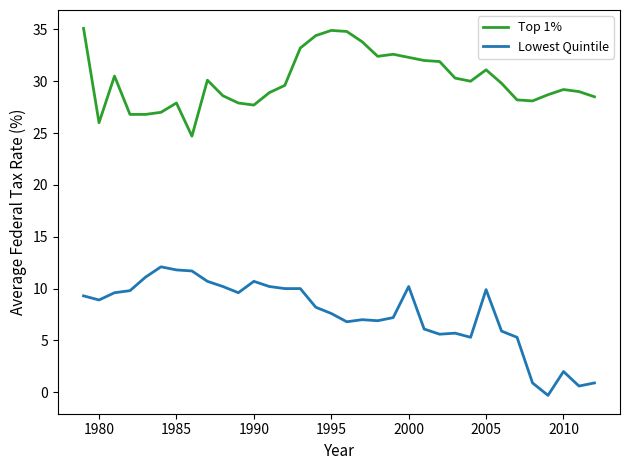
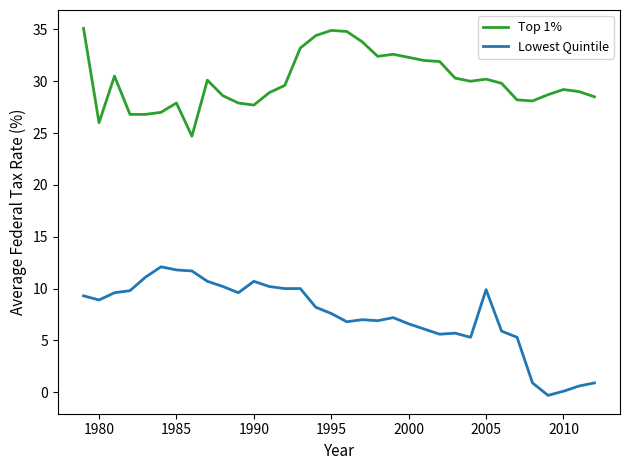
Lowest Quintile, 2000: 10.2 -> 6.6
Top 1%, 2005: 31.1 -> 30.2
Lowest Quintile, 2010: 2.0 -> 0.1
